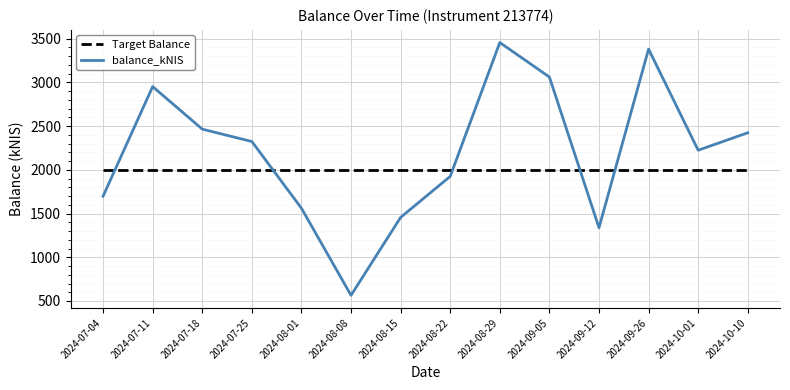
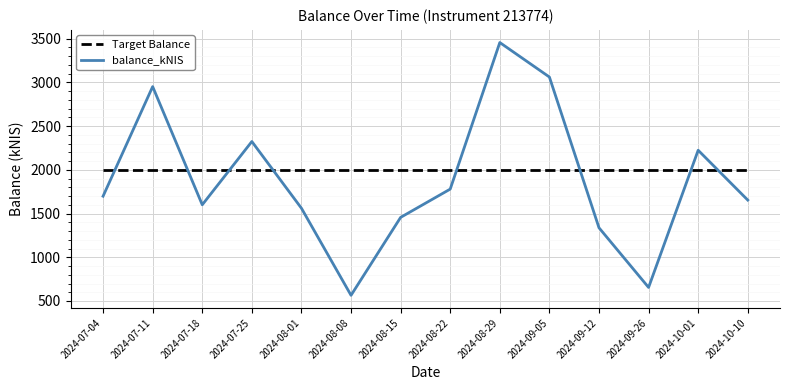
balance_kNIS, 2024-07-18: 2500 -> 1600
balance_kNIS, 2024-08-22: 1900 -> 1800
balance_kNIS, 2024-09-26: 3400 -> 700
balance_kNIS, 2024-10-10: 2400 -> 1700
